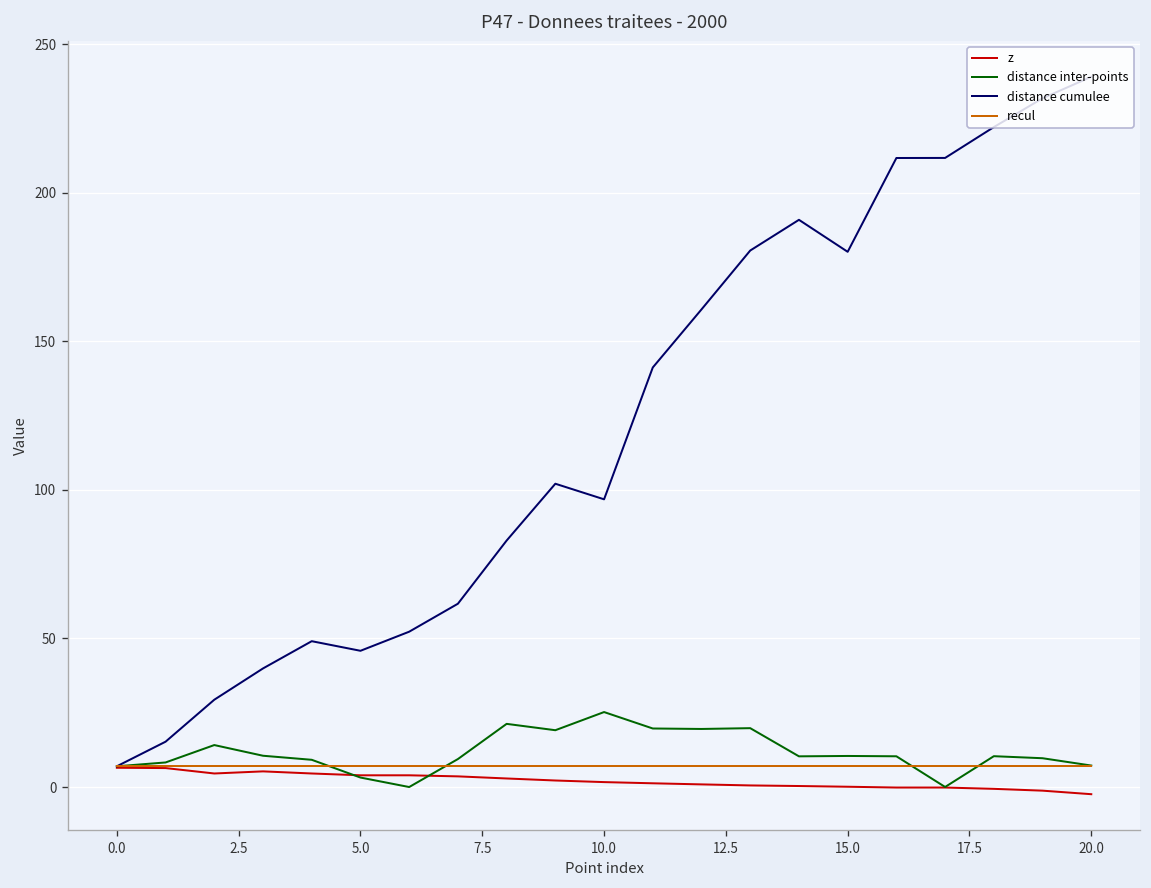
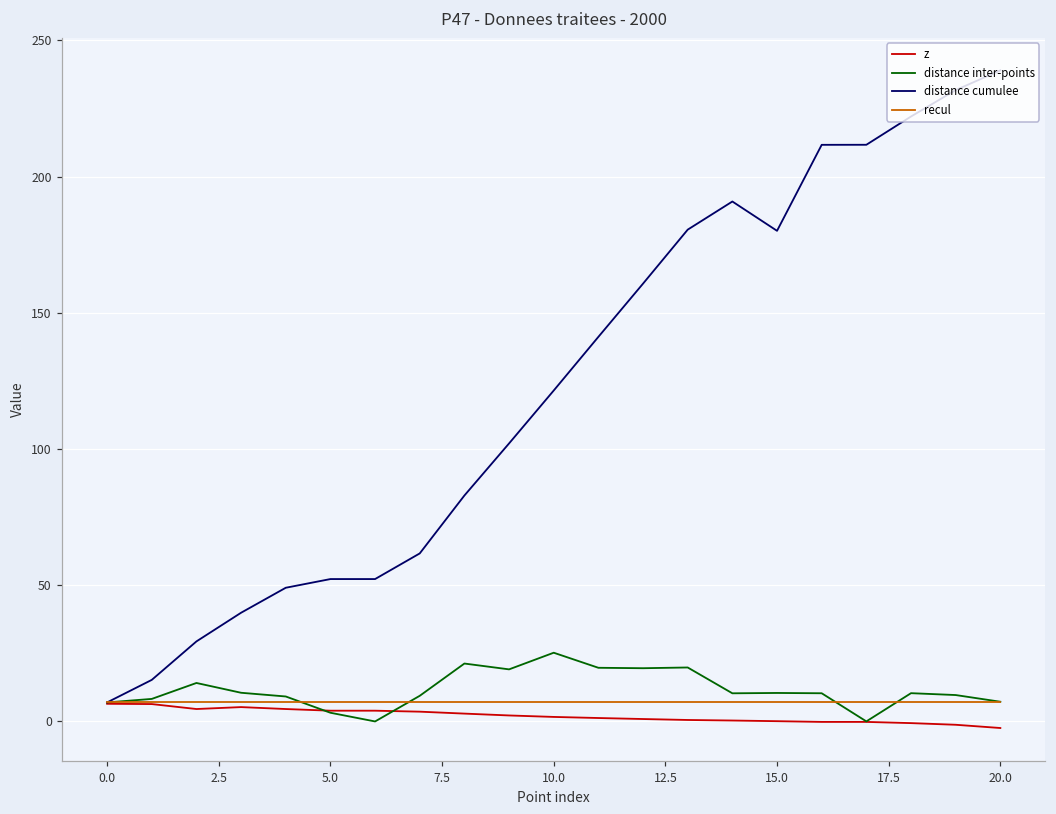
distance cumulee, 5.0: 46 -> 52
distance cumulee, 10.0: 97 -> 121
